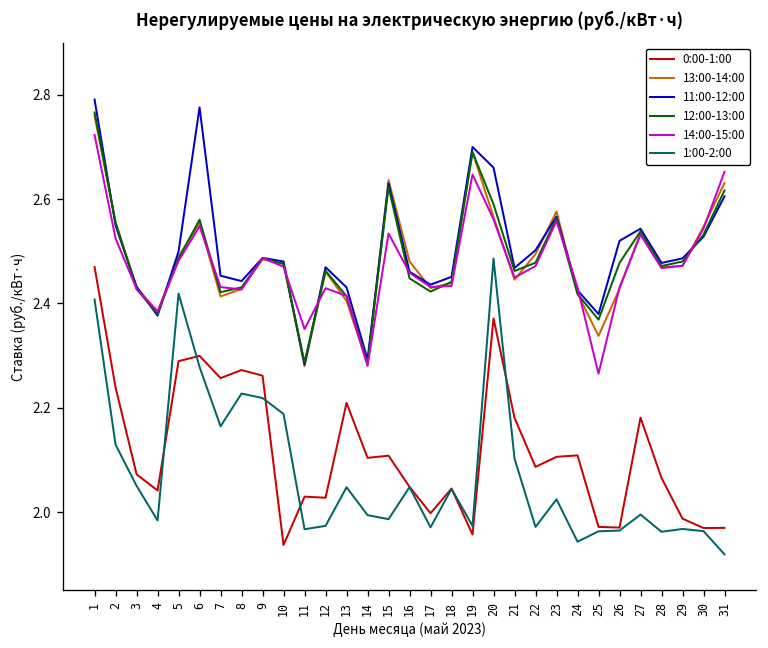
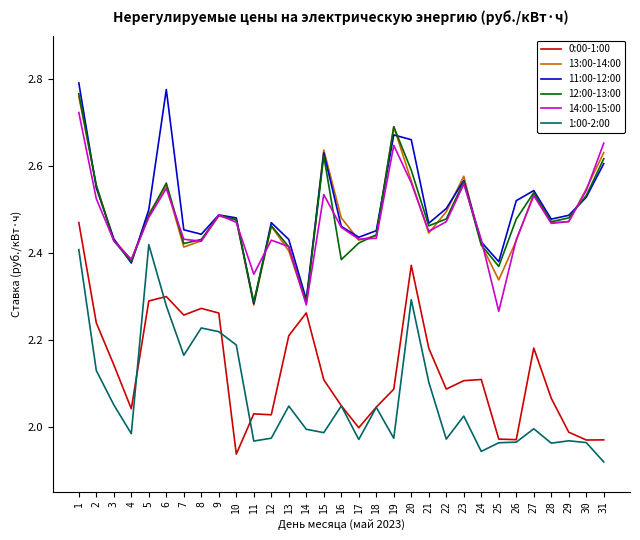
0:00-1:00, 3: 2.07 -> 2.14
0:00-1:00, 14: 2.10 -> 2.26
12:00-13:00, 16: 2.45 -> 2.38
0:00-1:00, 19: 1.96 -> 2.09
11:00-12:00, 19: 2.70 -> 2.67
1:00-2:00, 20: 2.49 -> 2.29
